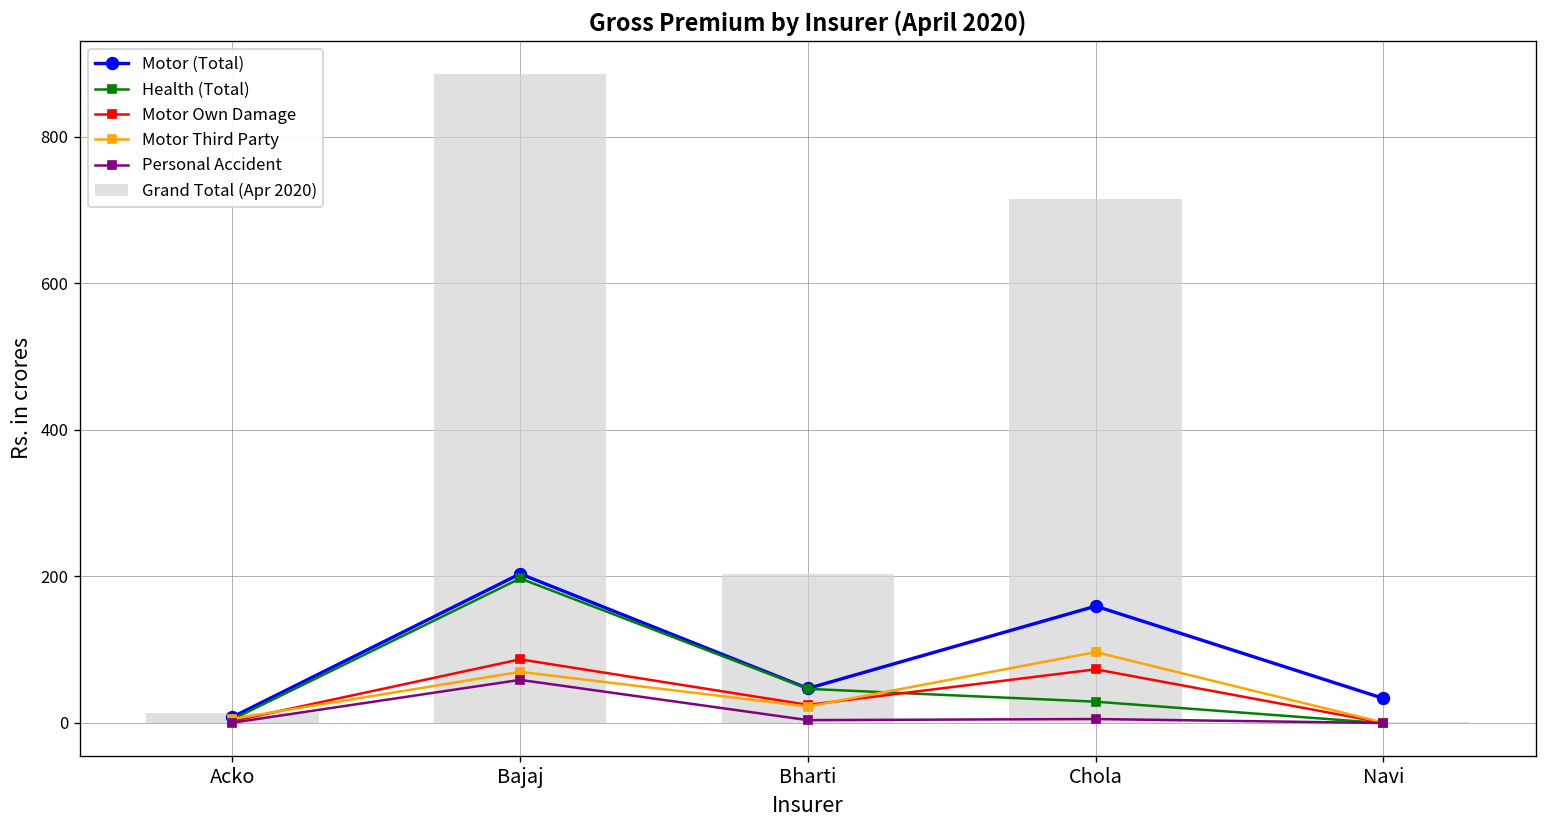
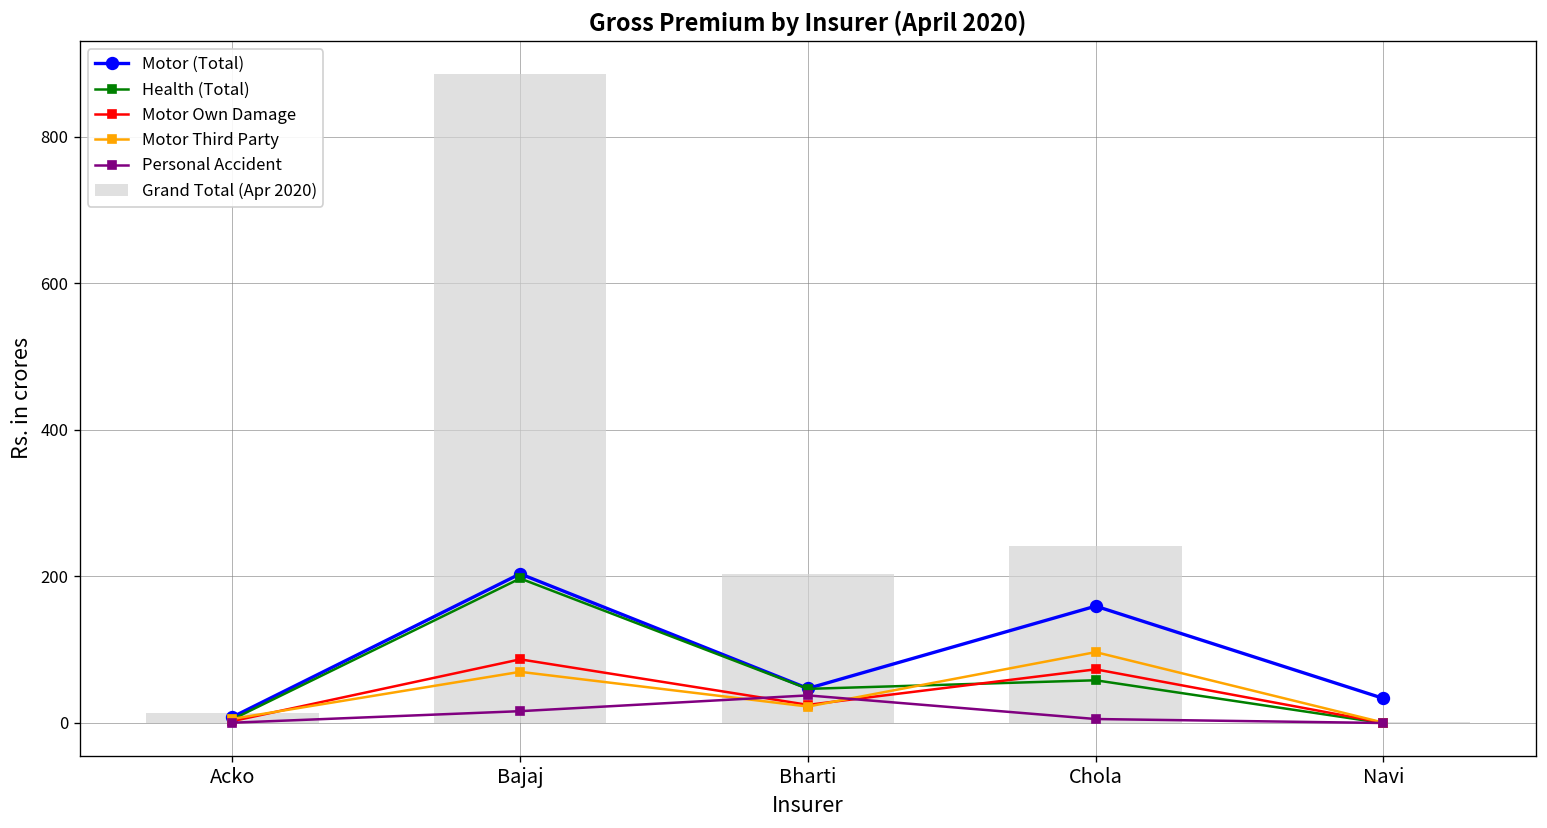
Personal Accident, Bajaj: 60 -> 20
Personal Accident, Bharti: 0 -> 40
Grand Total (Apr 2020), Chola: 710 -> 240
Health (Total), Chola: 30 -> 60
